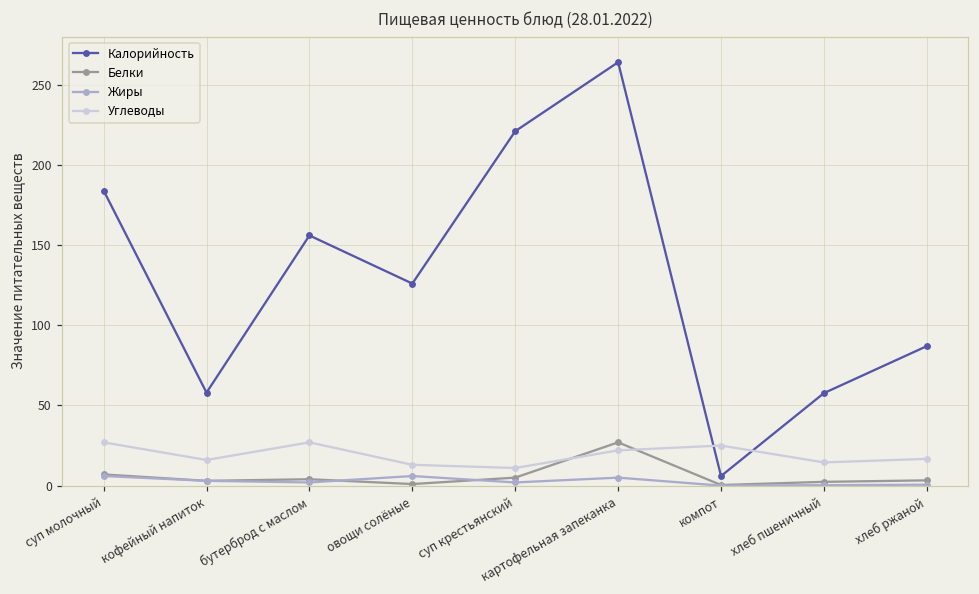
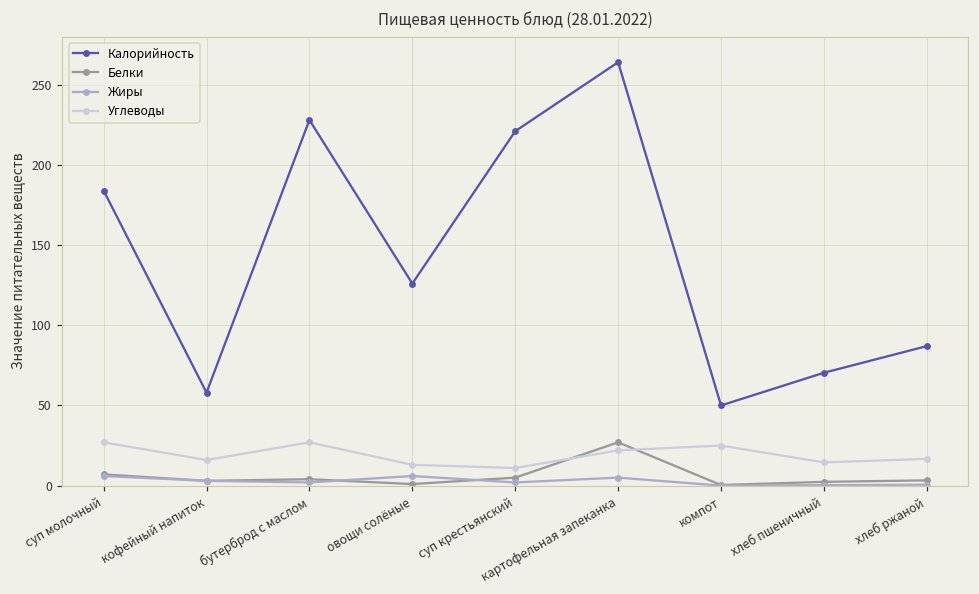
Калорийность, бутерброд с маслом: 156 -> 228
Калорийность, компот: 6 -> 50
Калорийность, хлеб пшеничный: 58 -> 70
